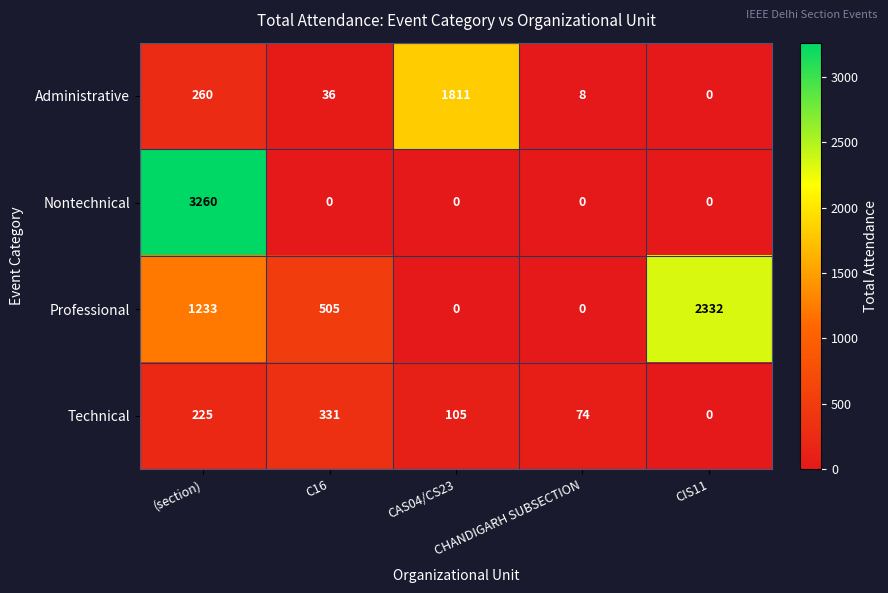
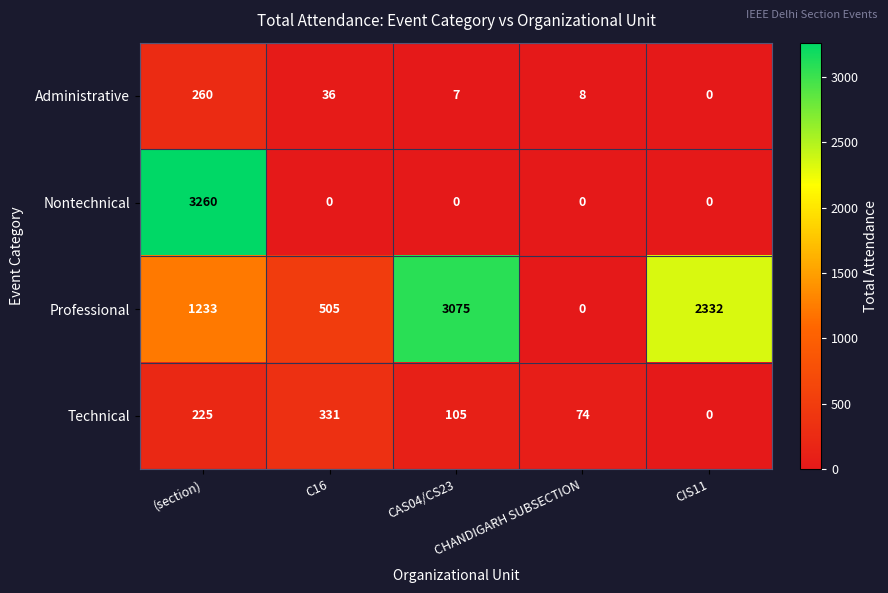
Administrative, CAS04/CS23: 1811 -> 7
Professional, CAS04/CS23: 0 -> 3075
